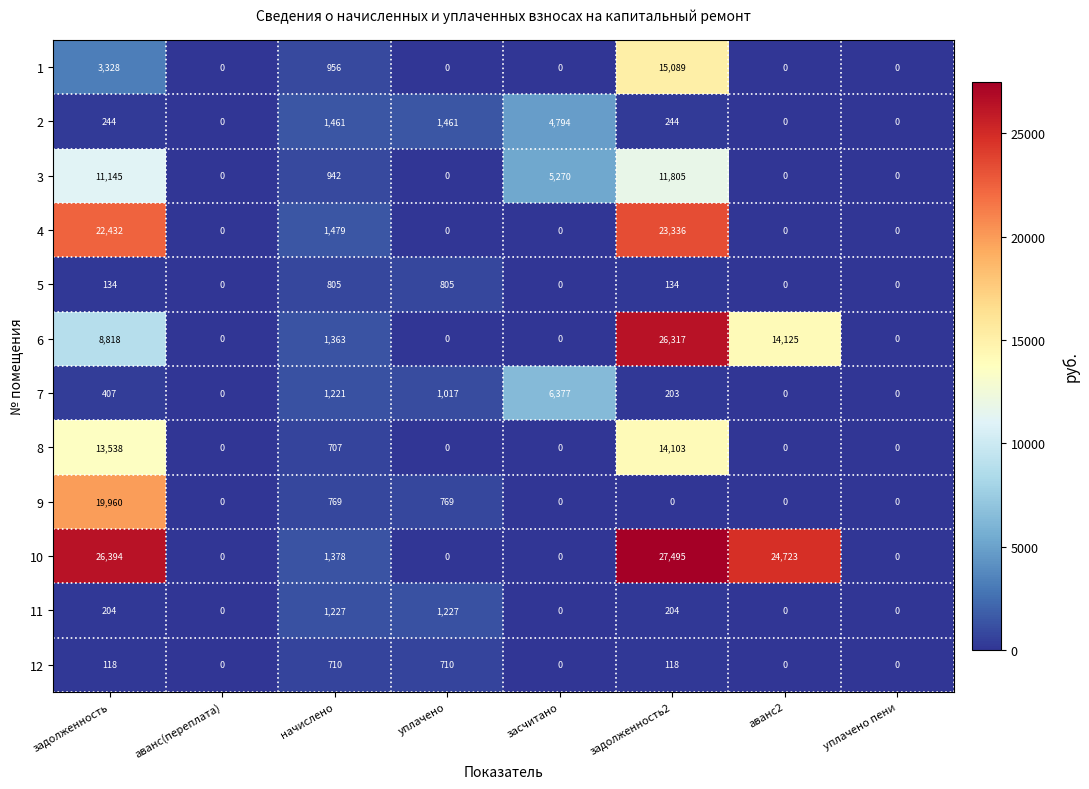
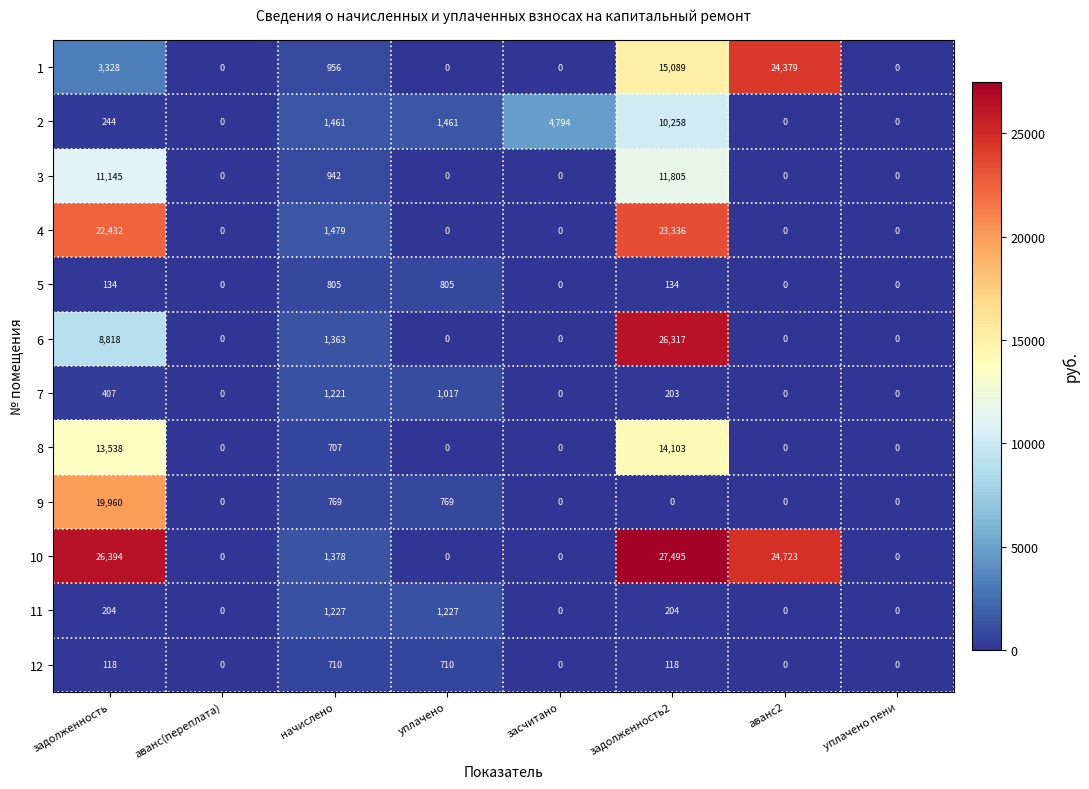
1, аванс2: 0 -> 24,379
2, задолженность2: 244 -> 10,258
3, засчитано: 5,270 -> 0
6, аванс2: 14,125 -> 0
7, засчитано: 6,377 -> 0
